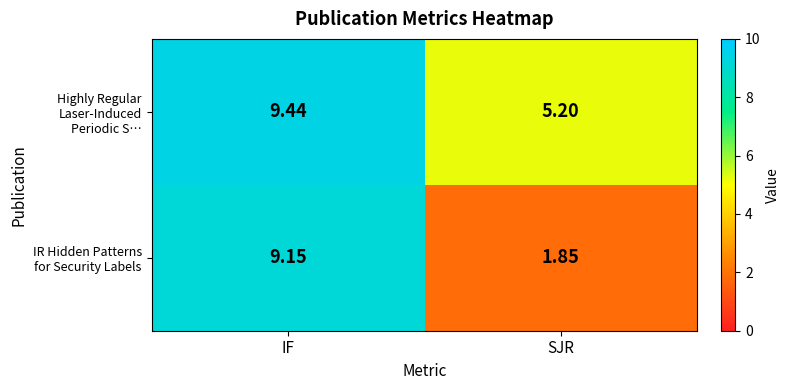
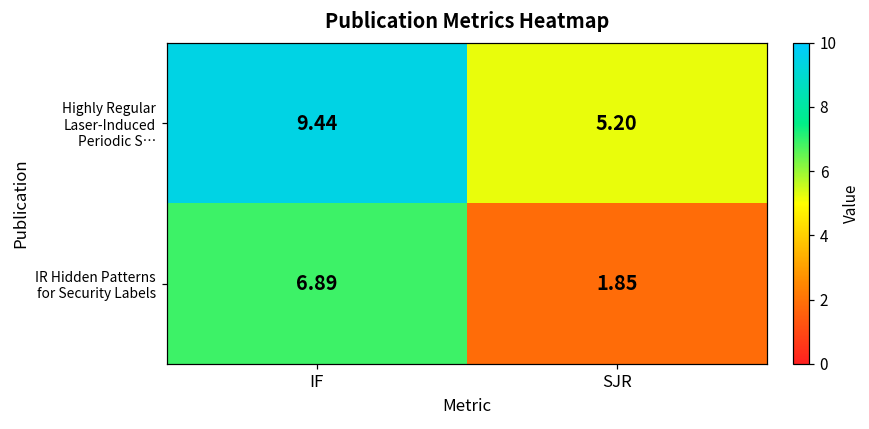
IR Hidden Patterns for Security Labels, IF: 9.15 -> 6.89
